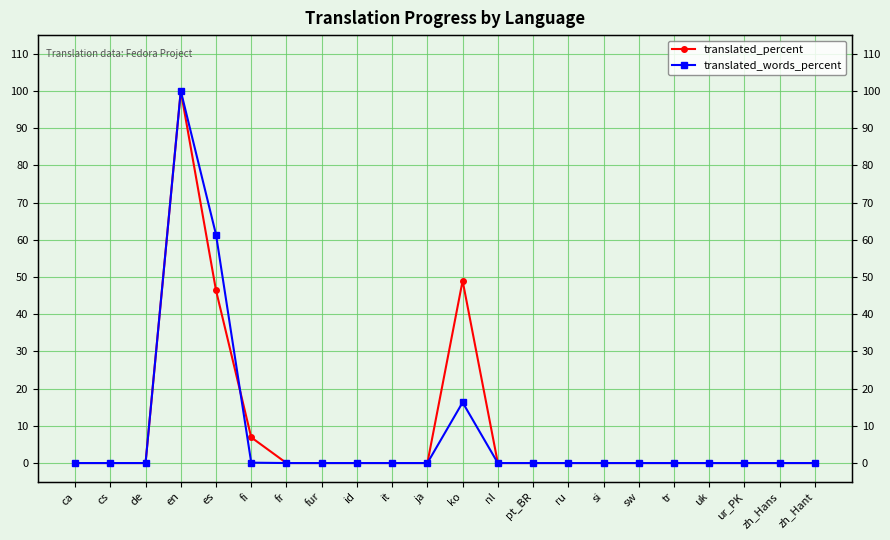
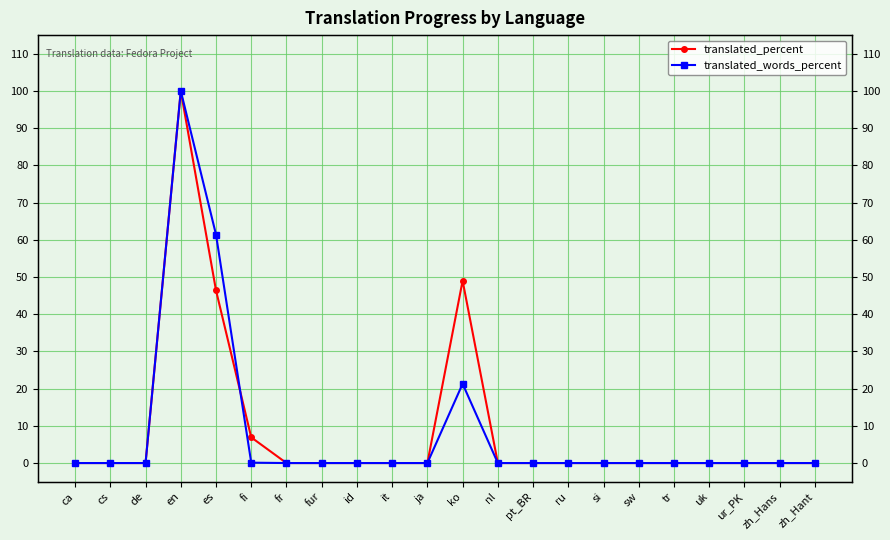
translated_words_percent, ko: 16 -> 21
